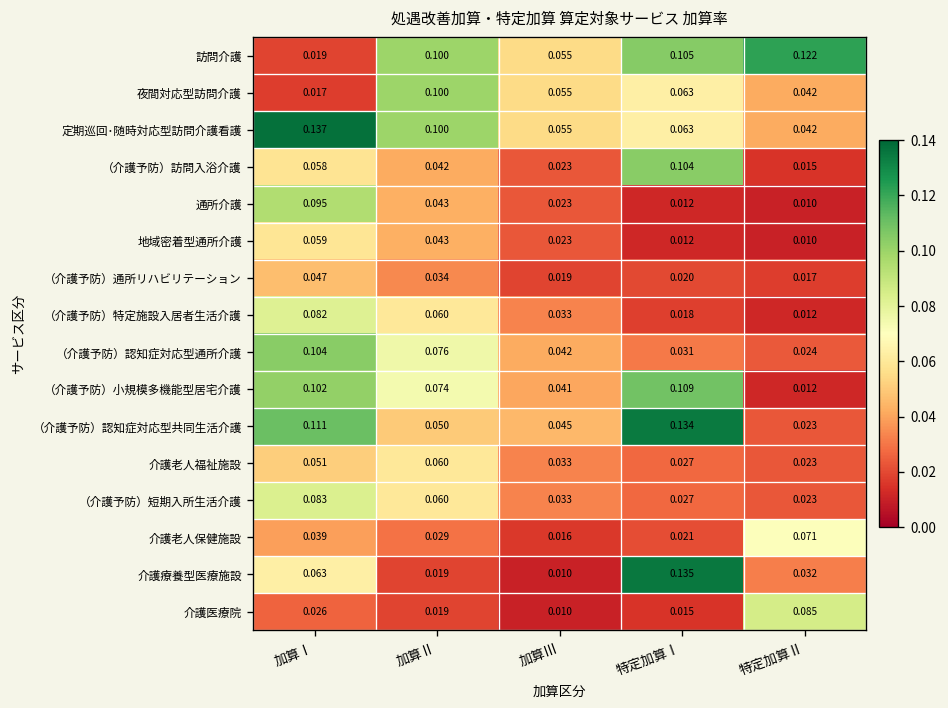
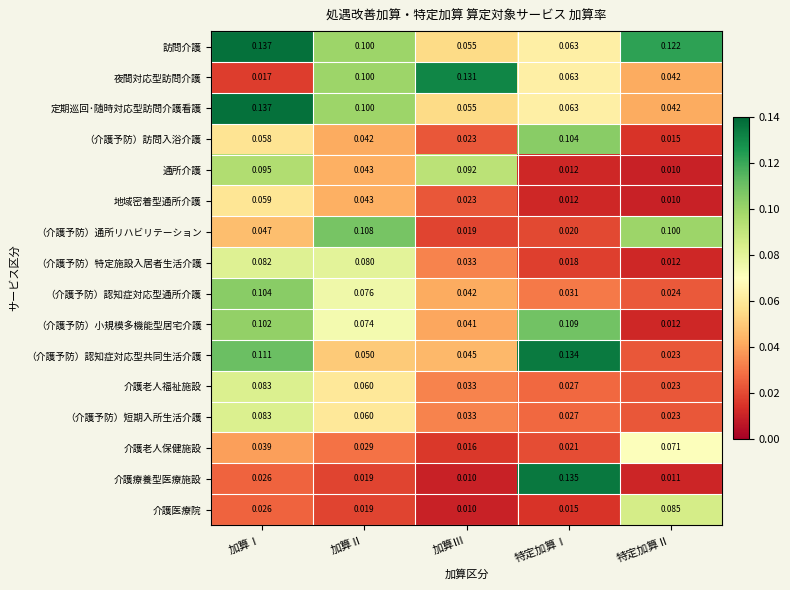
訪問介護, 加算Ⅰ: 0.019 -> 0.137
訪問介護, 特定加算Ⅰ: 0.105 -> 0.063
夜間対応型訪問介護, 加算Ⅲ: 0.055 -> 0.131
通所介護, 加算Ⅲ: 0.023 -> 0.092
（介護予防）通所リハビリテーション, 加算Ⅱ: 0.034 -> 0.108
（介護予防）通所リハビリテーション, 特定加算Ⅱ: 0.017 -> 0.100
（介護予防）特定施設入居者生活介護, 加算Ⅱ: 0.060 -> 0.080
介護老人福祉施設, 加算Ⅰ: 0.051 -> 0.083
介護療養型医療施設, 加算Ⅰ: 0.063 -> 0.026
介護療養型医療施設, 特定加算Ⅱ: 0.032 -> 0.011
